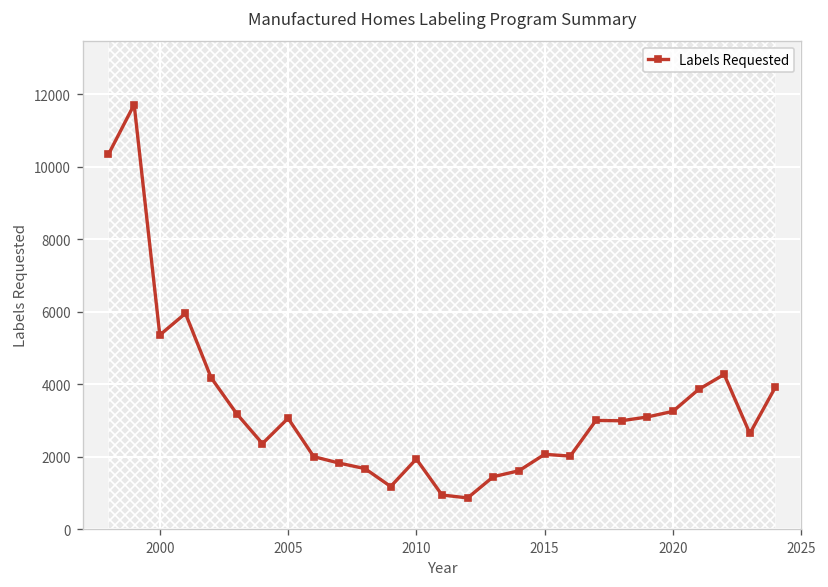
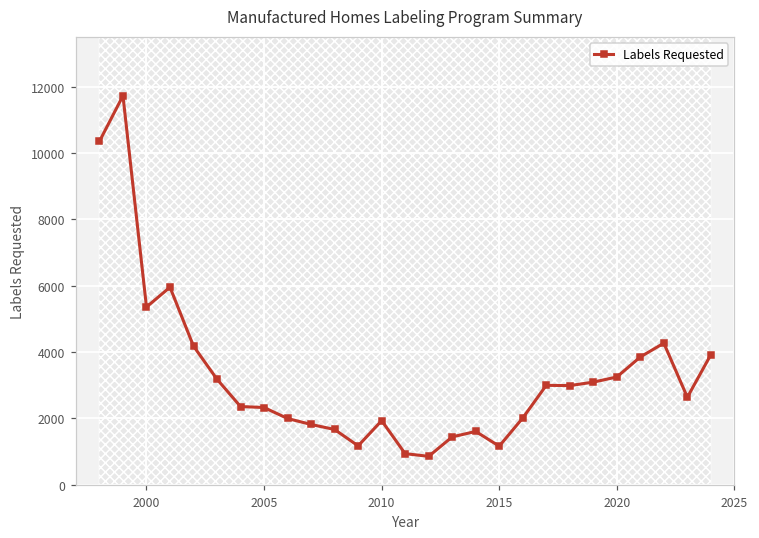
Labels Requested, 2005: 3100 -> 2300
Labels Requested, 2015: 2100 -> 1200
